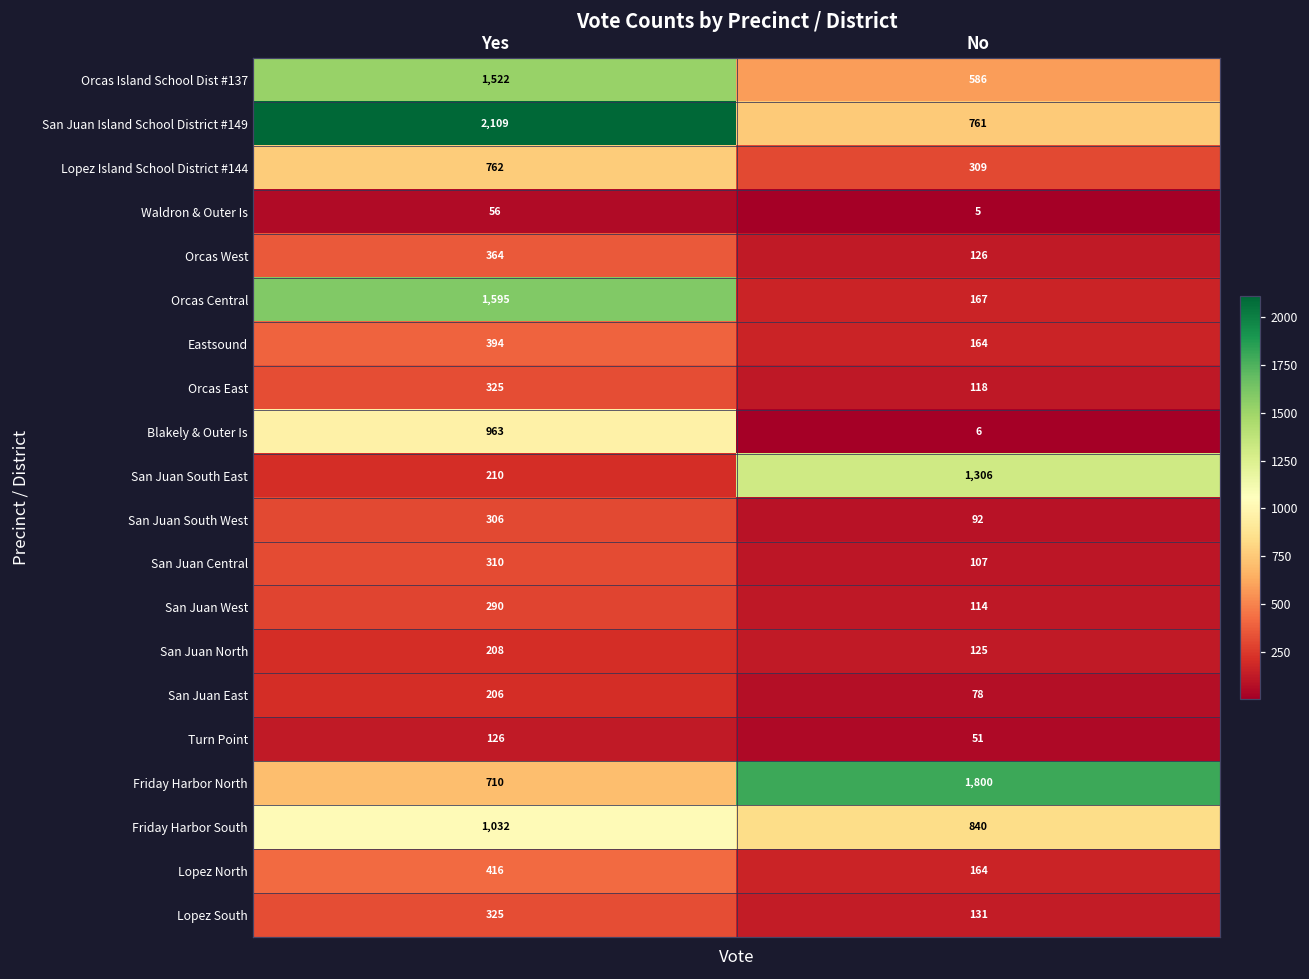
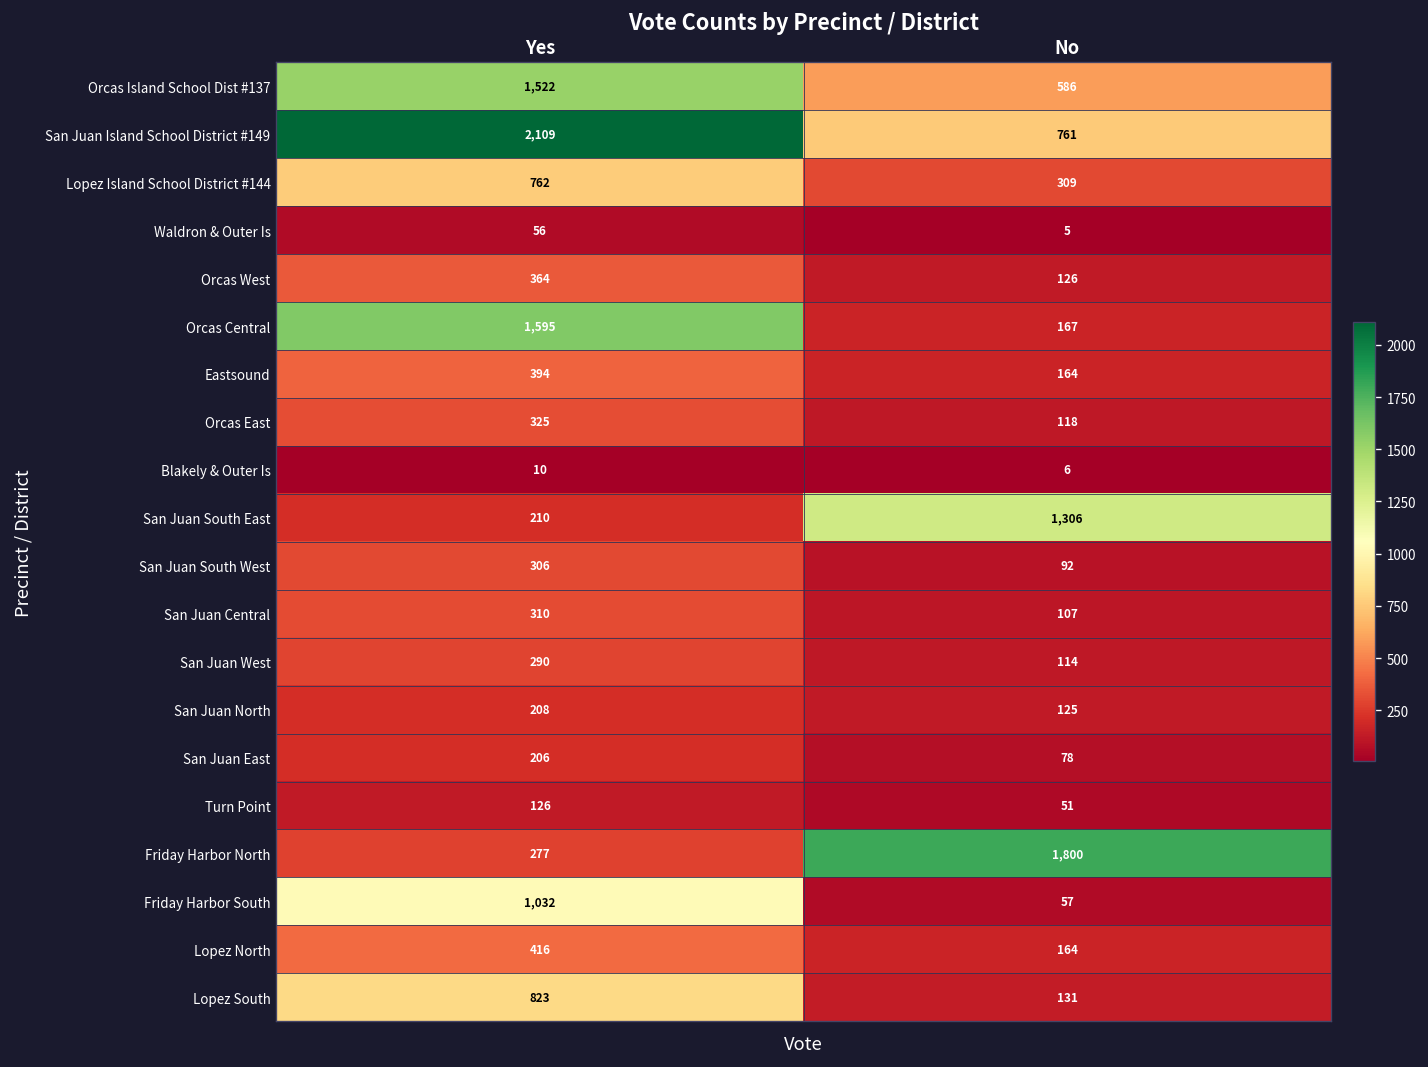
Blakely & Outer Is, Yes: 963 -> 10
Friday Harbor North, Yes: 710 -> 277
Friday Harbor South, No: 840 -> 57
Lopez South, Yes: 325 -> 823
